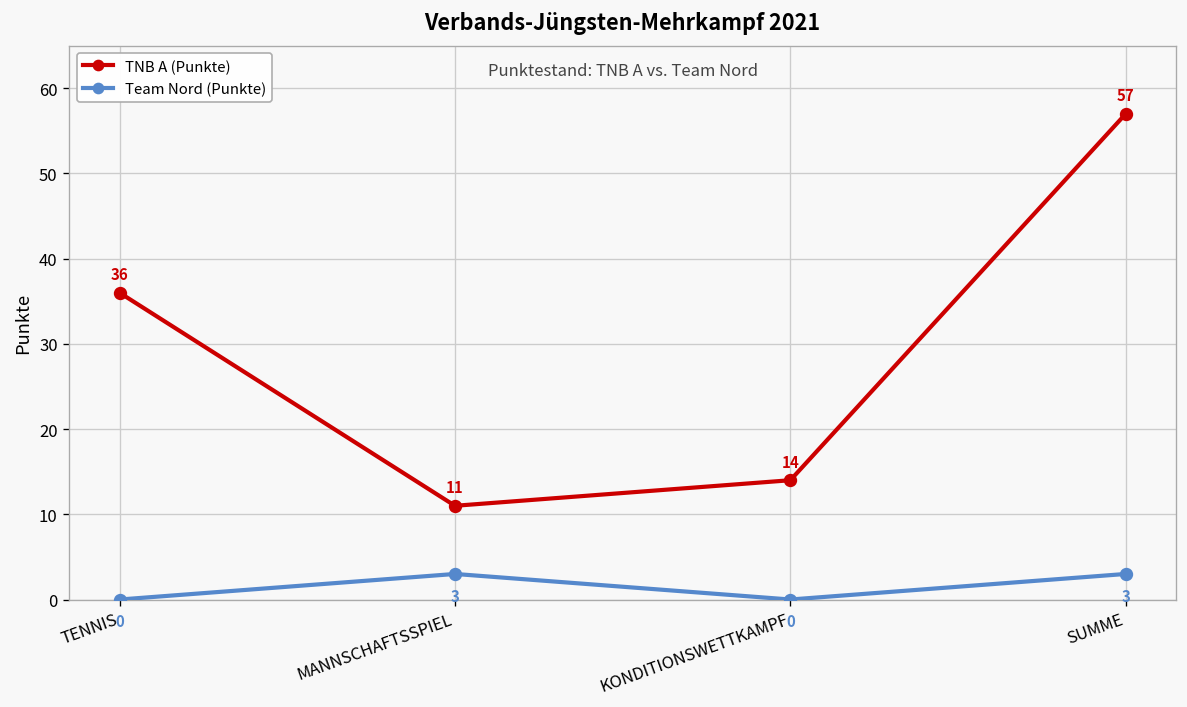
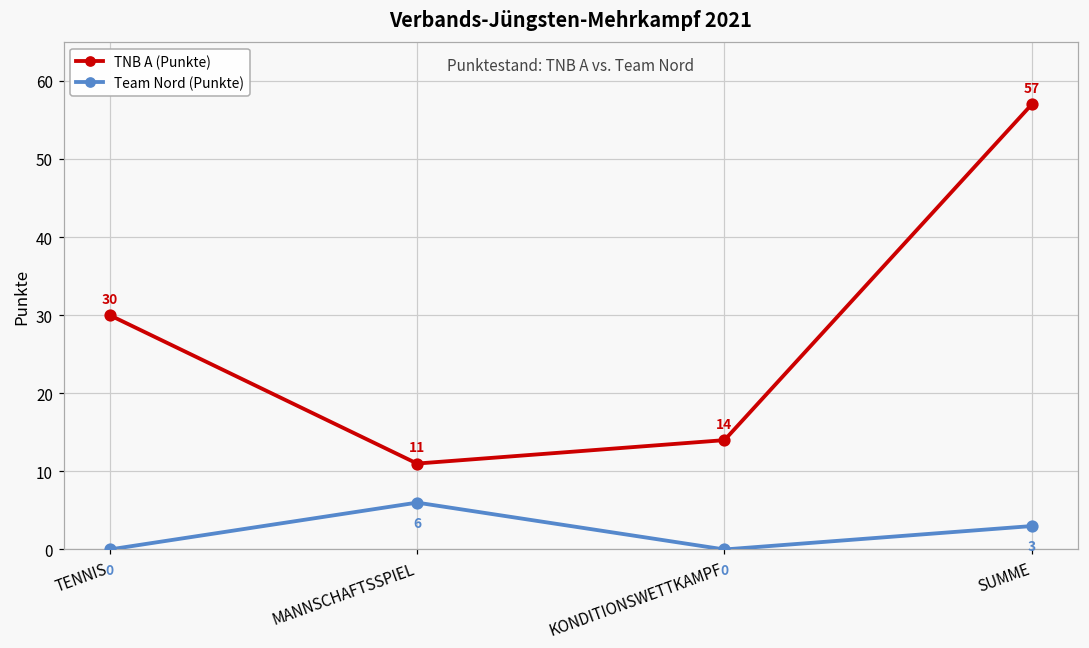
TNB A (Punkte), TENNIS: 36 -> 30
Team Nord (Punkte), MANNSCHAFTSSPIEL: 3 -> 6
